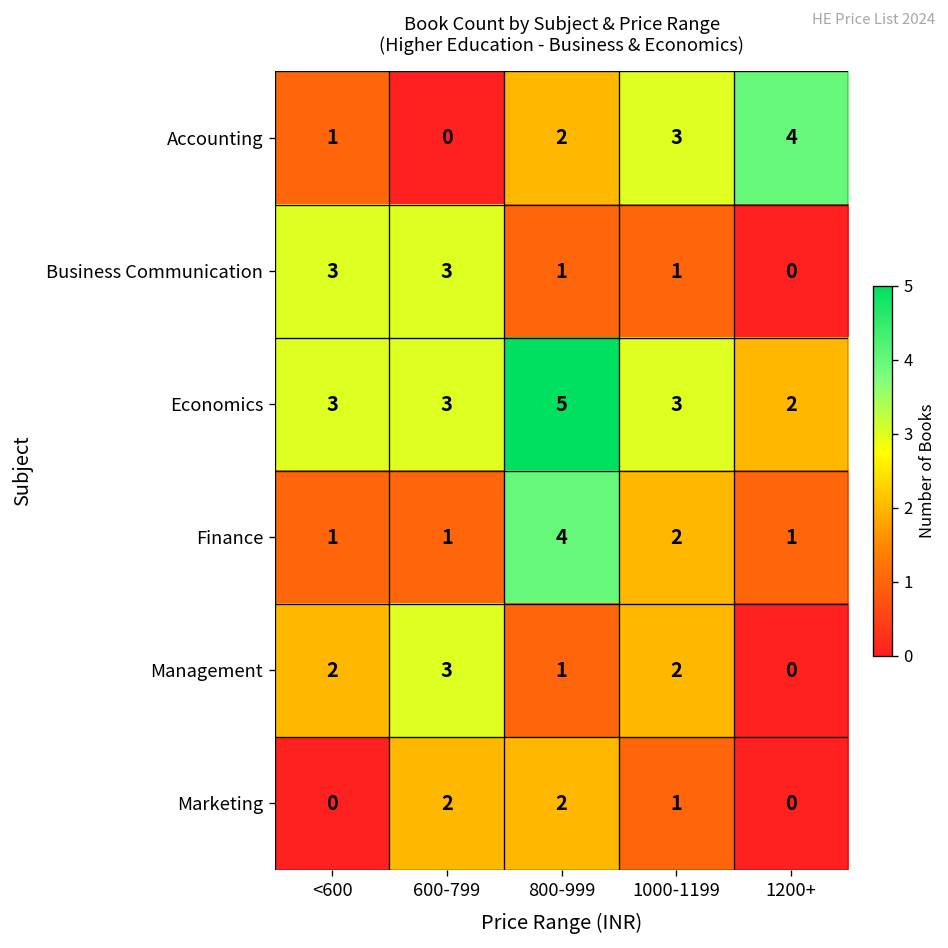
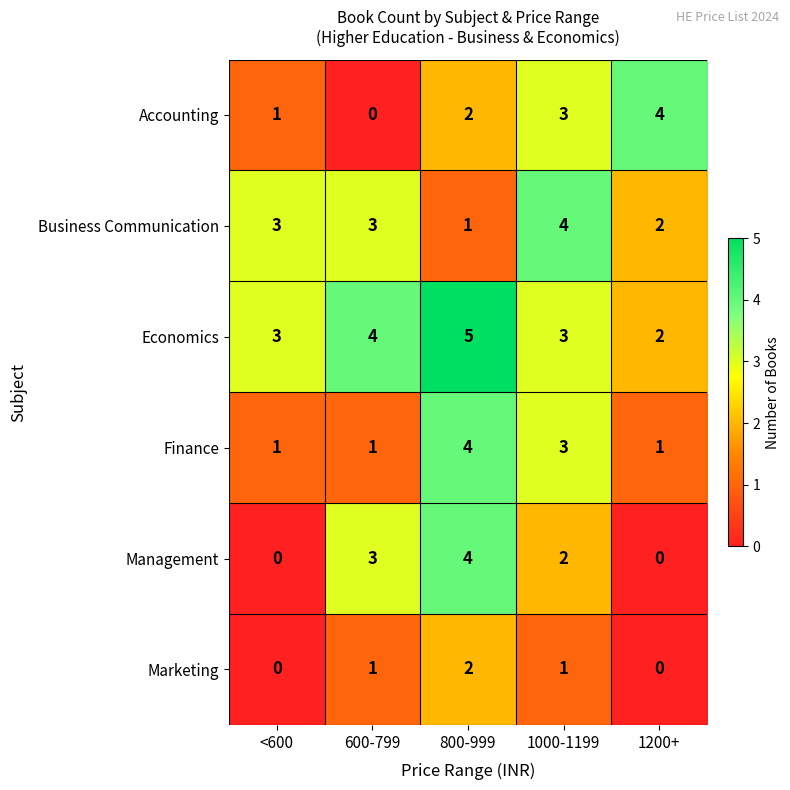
Business Communication, 1000-1199: 1 -> 4
Business Communication, 1200+: 0 -> 2
Economics, 600-799: 3 -> 4
Finance, 1000-1199: 2 -> 3
Management, <600: 2 -> 0
Management, 800-999: 1 -> 4
Marketing, 600-799: 2 -> 1
